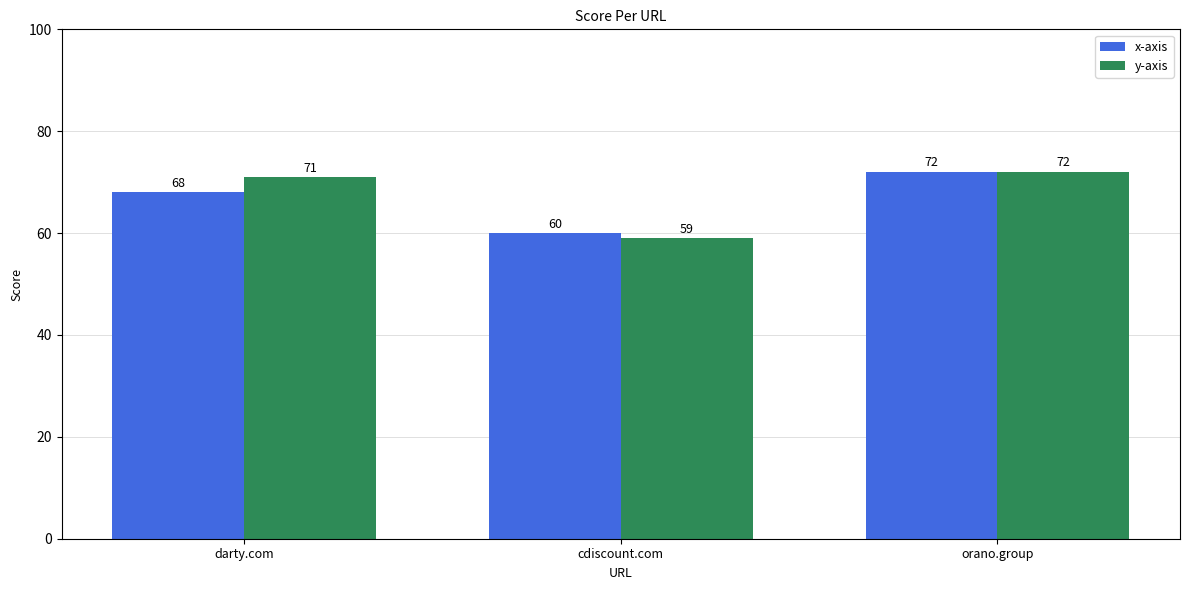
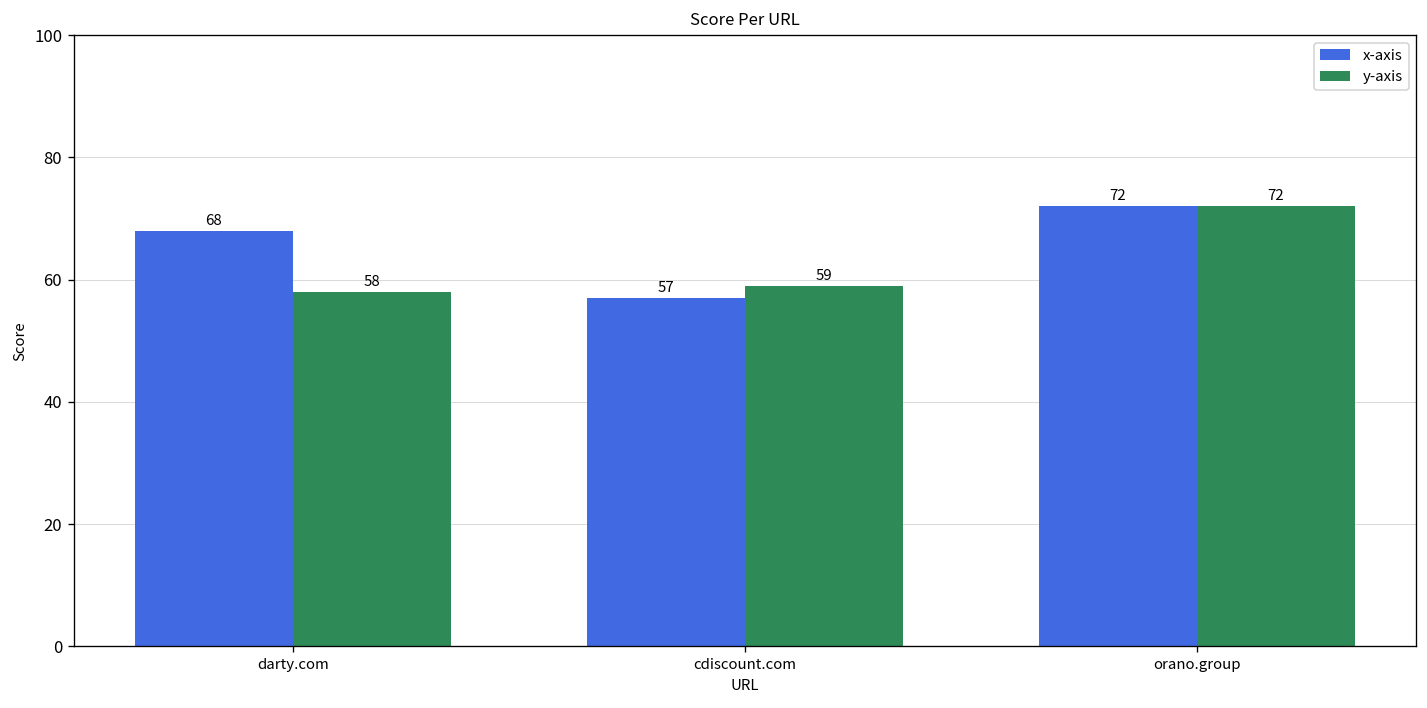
y-axis, darty.com: 71 -> 58
x-axis, cdiscount.com: 60 -> 57
